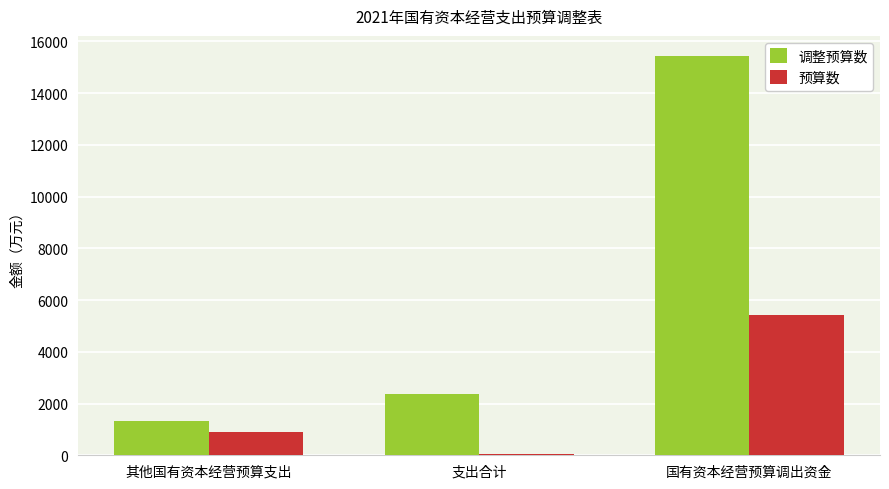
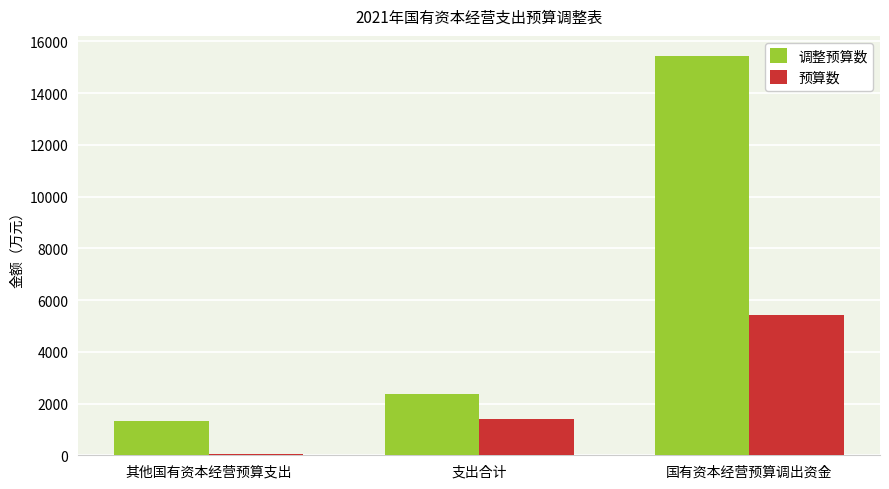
预算数, 其他国有资本经营预算支出: 900 -> 0
预算数, 支出合计: 0 -> 1400
